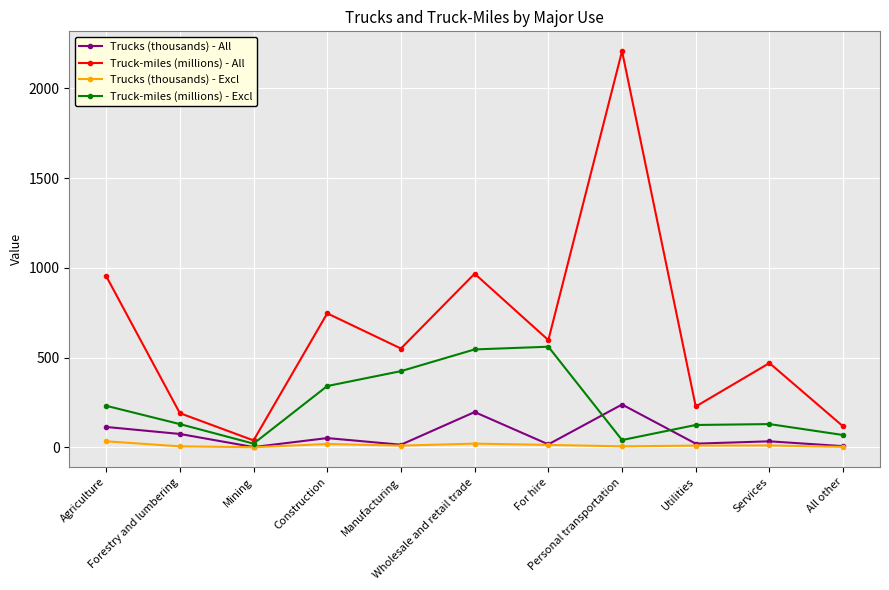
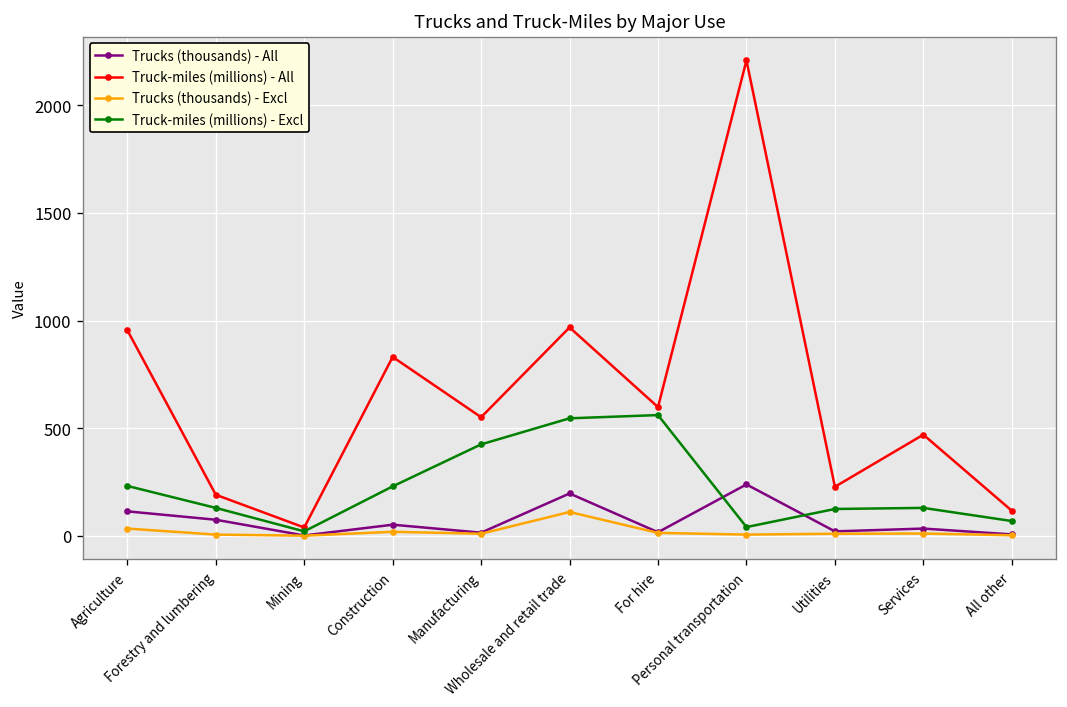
Truck-miles (millions) - All, Construction: 750 -> 830
Truck-miles (millions) - Excl, Construction: 340 -> 230
Trucks (thousands) - Excl, Wholesale and retail trade: 20 -> 110
